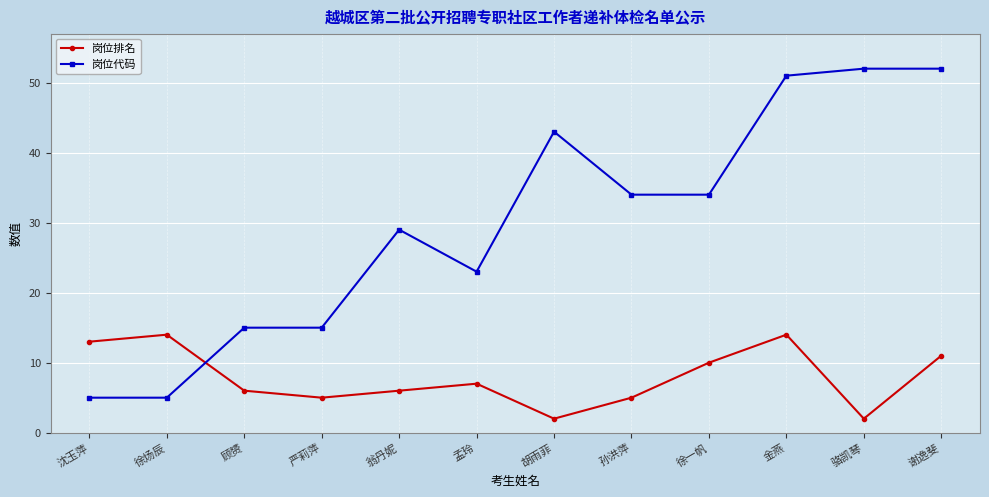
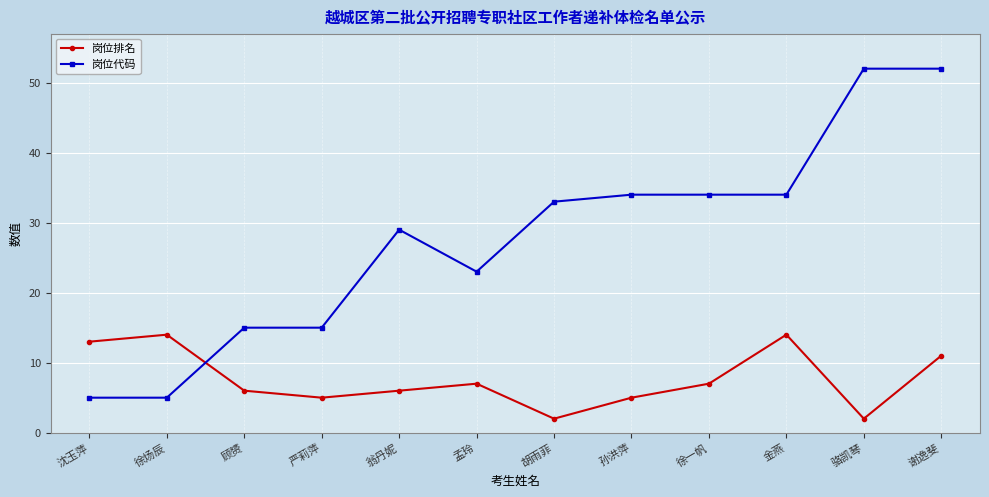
岗位代码, 胡雨菲: 43 -> 33
岗位排名, 徐一帆: 10 -> 7
岗位代码, 金燕: 51 -> 34
